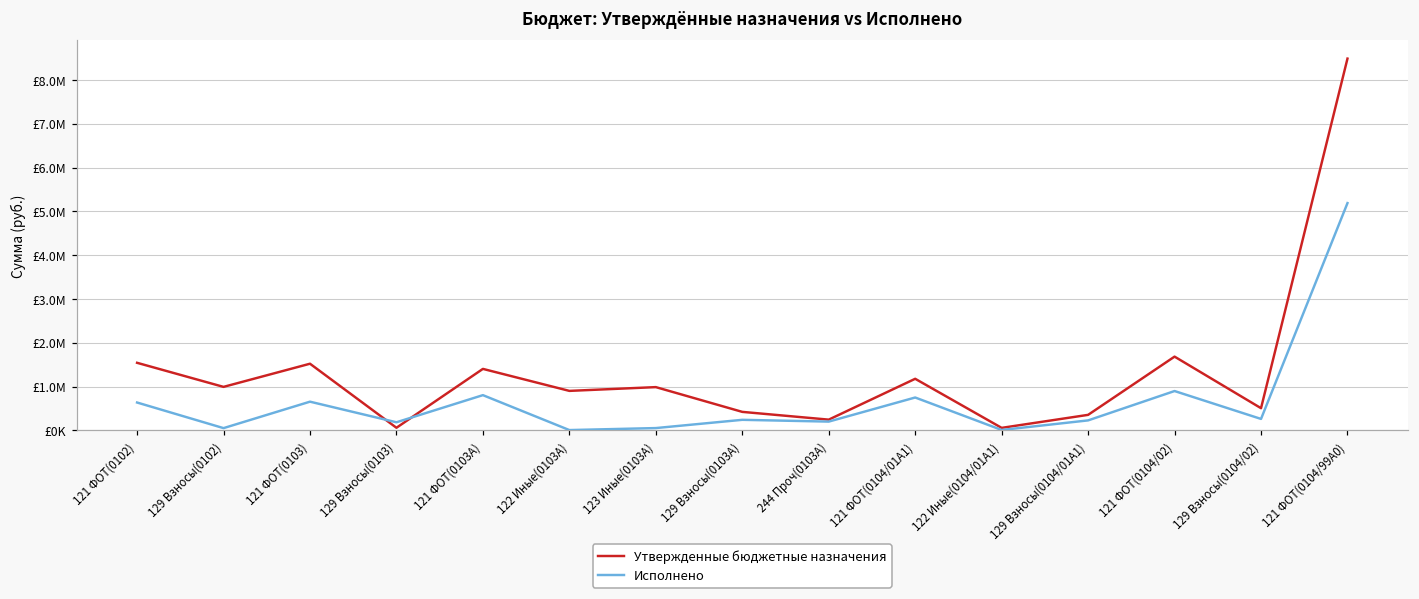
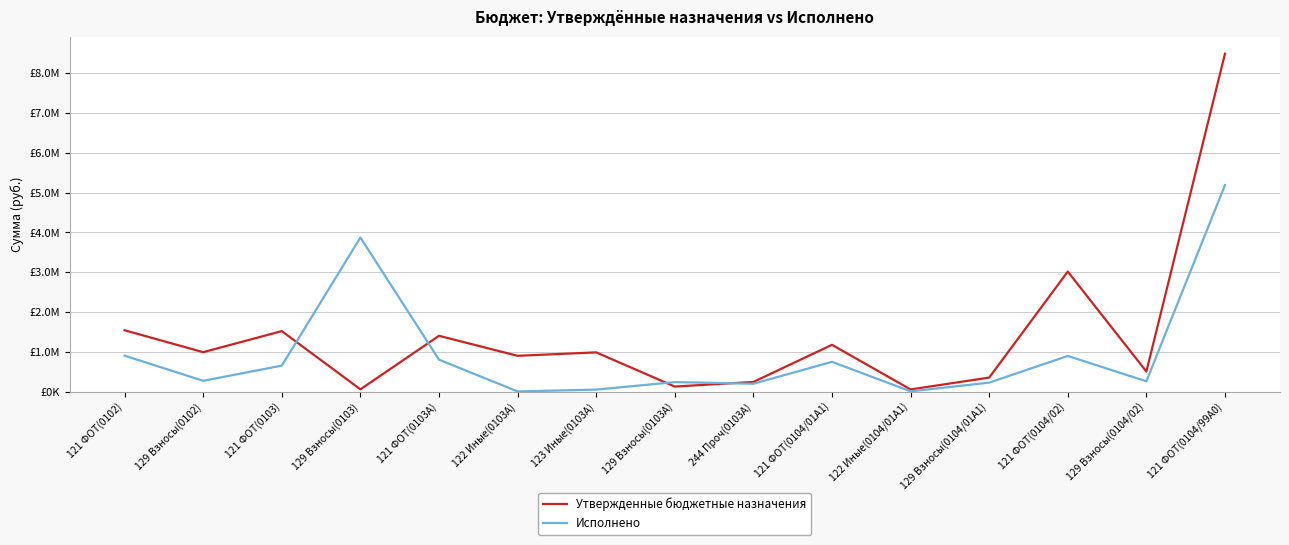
Исполнено, 121 ФОТ(0102): £600000 -> £900000
Исполнено, 129 Взносы(0102): £100000 -> £300000
Исполнено, 129 Взносы(0103): £200000 -> £3900000
Утвержденные бюджетные назначения, 129 Взносы(0103А): £400000 -> £100000
Утвержденные бюджетные назначения, 121 ФОТ(0104/02): £1700000 -> £3000000
